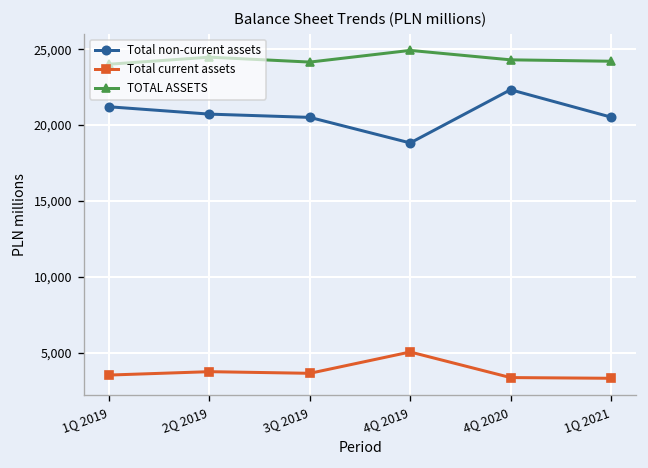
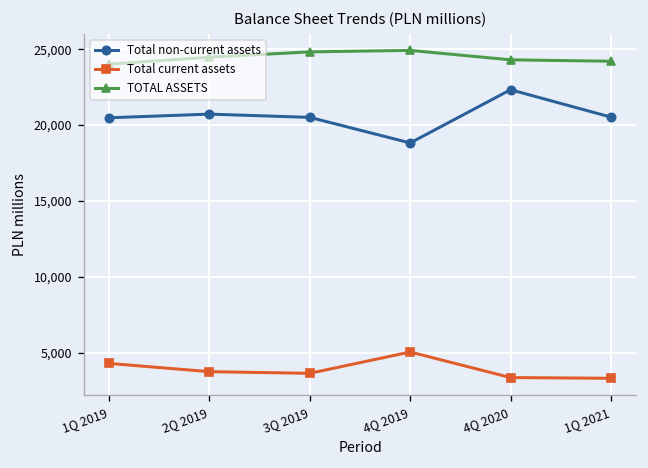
Total non-current assets, 1Q 2019: 21,200 -> 20,500
Total current assets, 1Q 2019: 3,500 -> 4,300
TOTAL ASSETS, 3Q 2019: 24,200 -> 24,800
